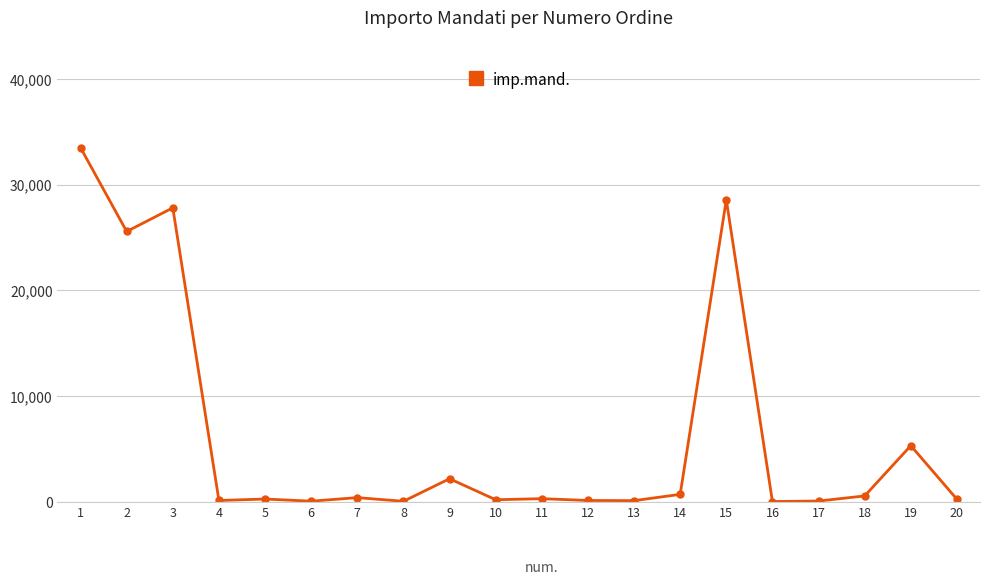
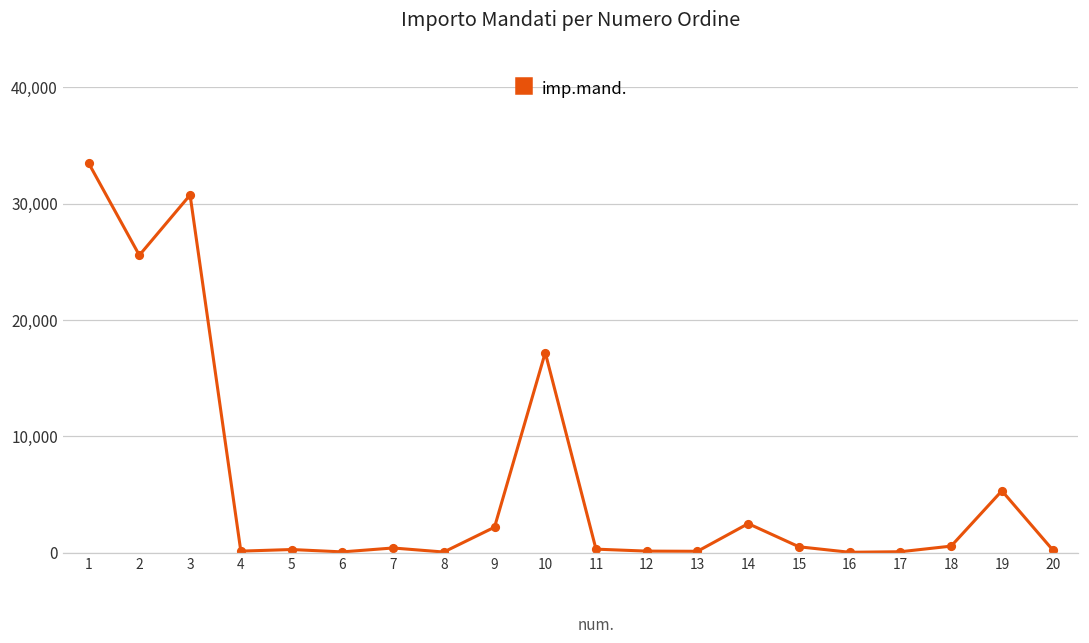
3: 27,800 -> 30,700
10: 200 -> 17,200
14: 700 -> 2,500
15: 28,600 -> 500
